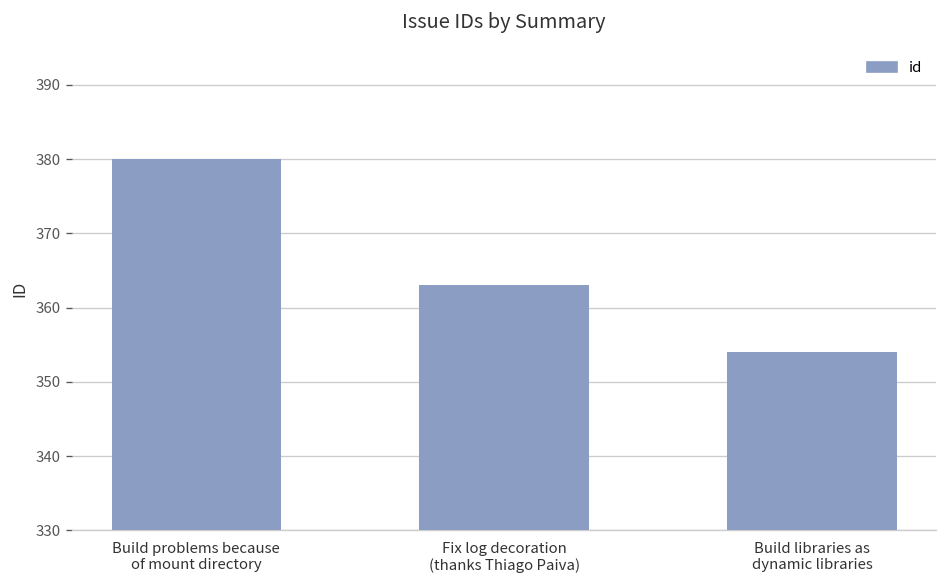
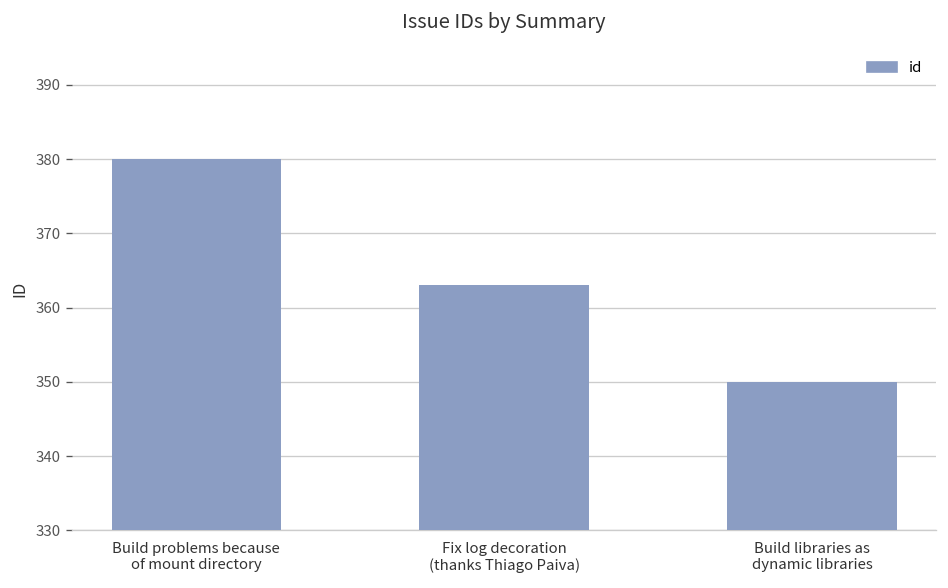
Build libraries as dynamic libraries: 354 -> 350
